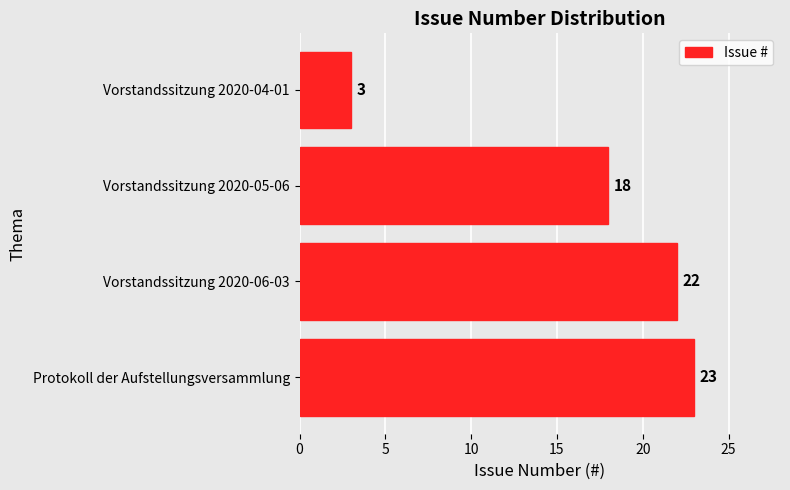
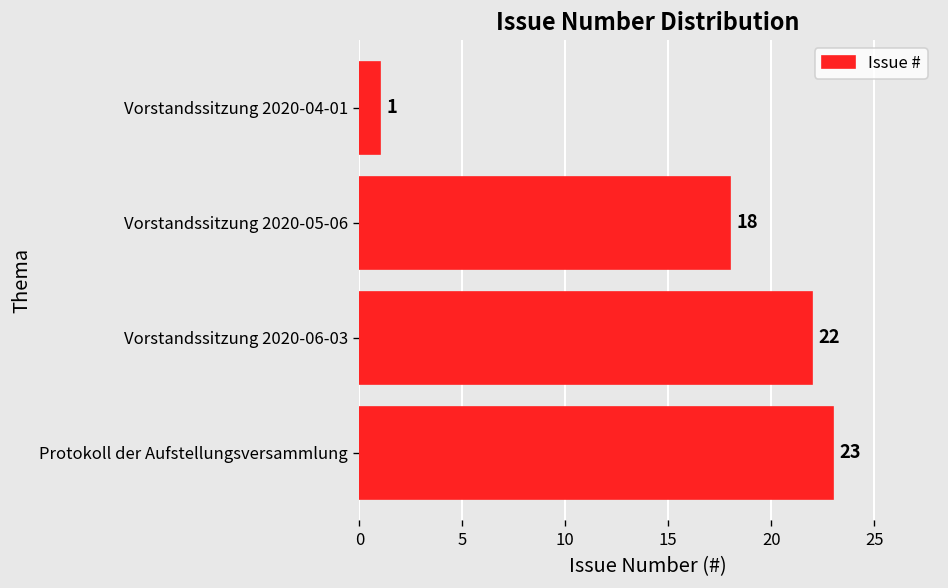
Vorstandssitzung 2020-04-01: 3 -> 1
